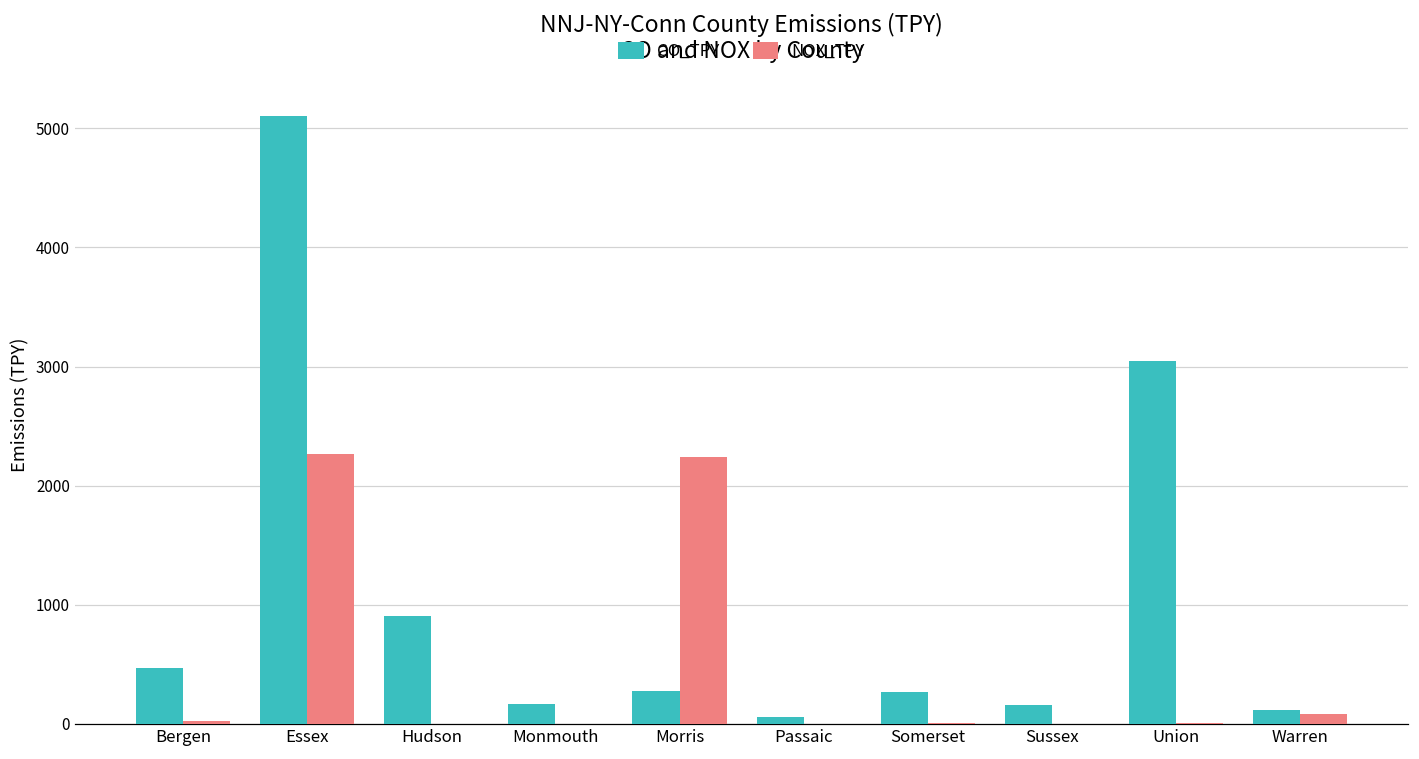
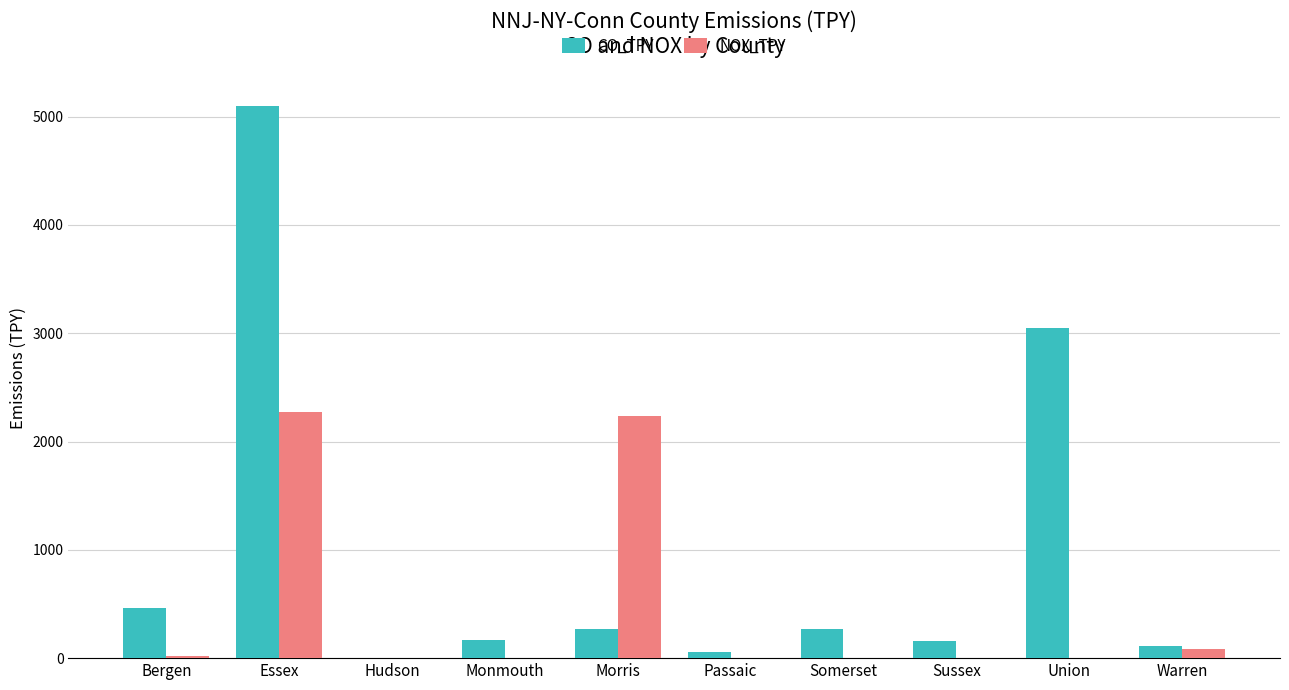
CO_TPY, Hudson: 900 -> 0
